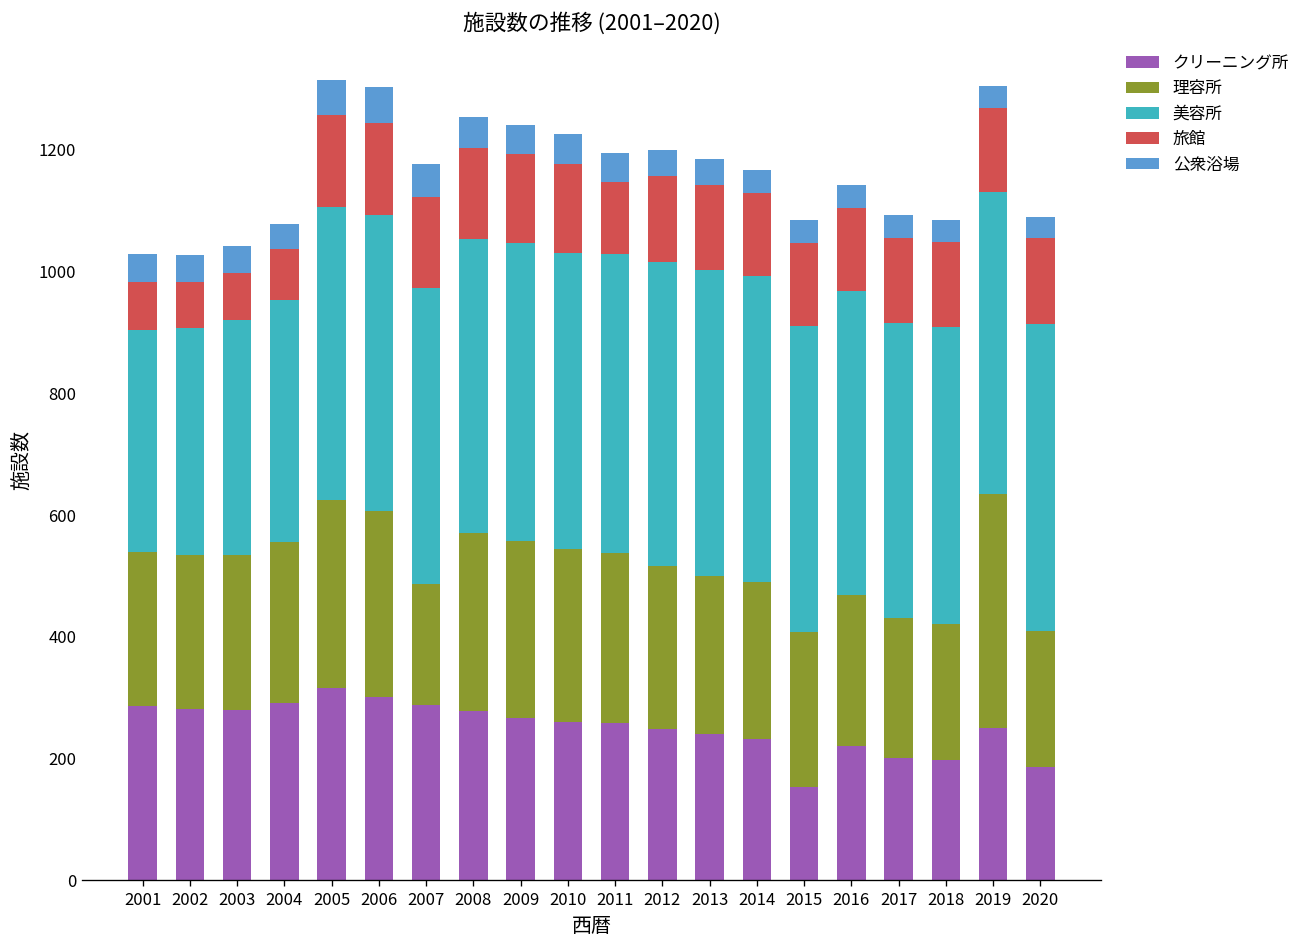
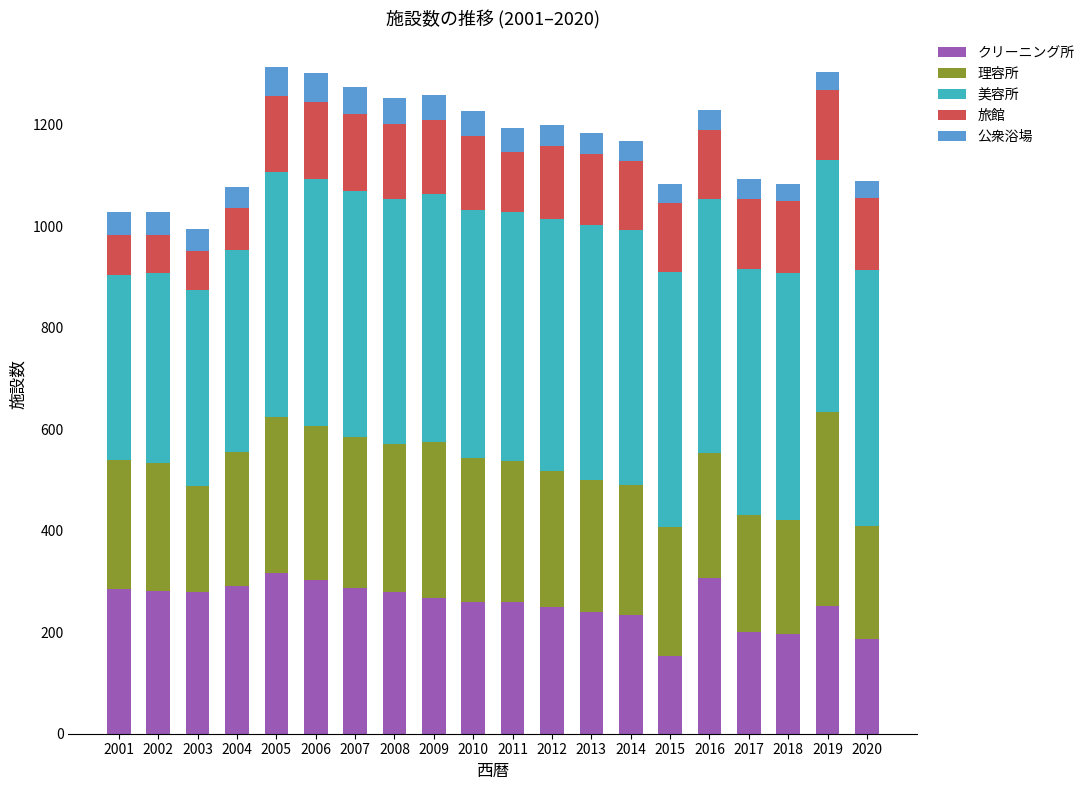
理容所, 2003: 260 -> 210
理容所, 2007: 200 -> 300
理容所, 2009: 290 -> 310
クリーニング所, 2016: 220 -> 310
